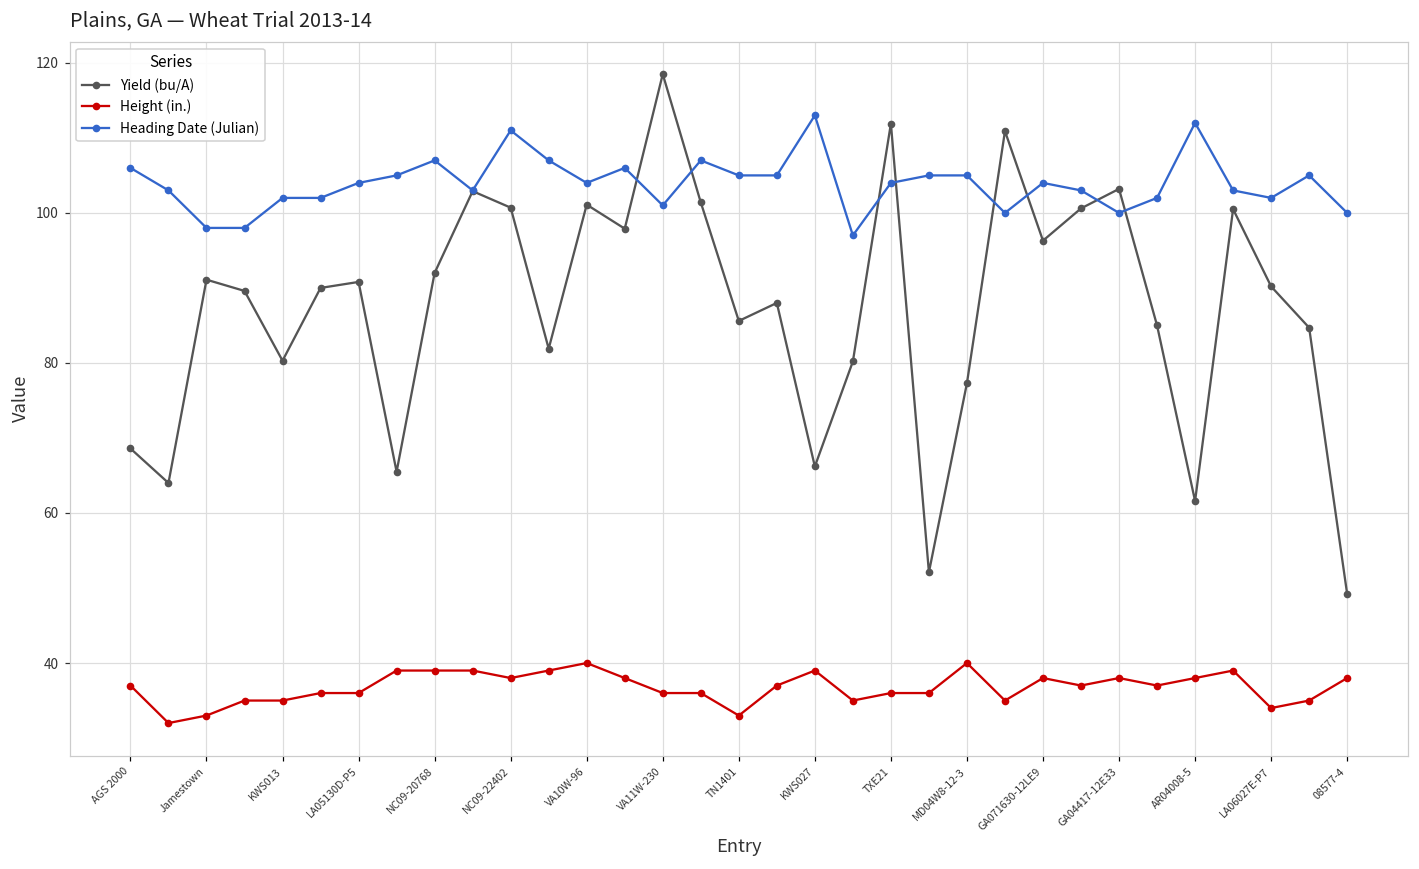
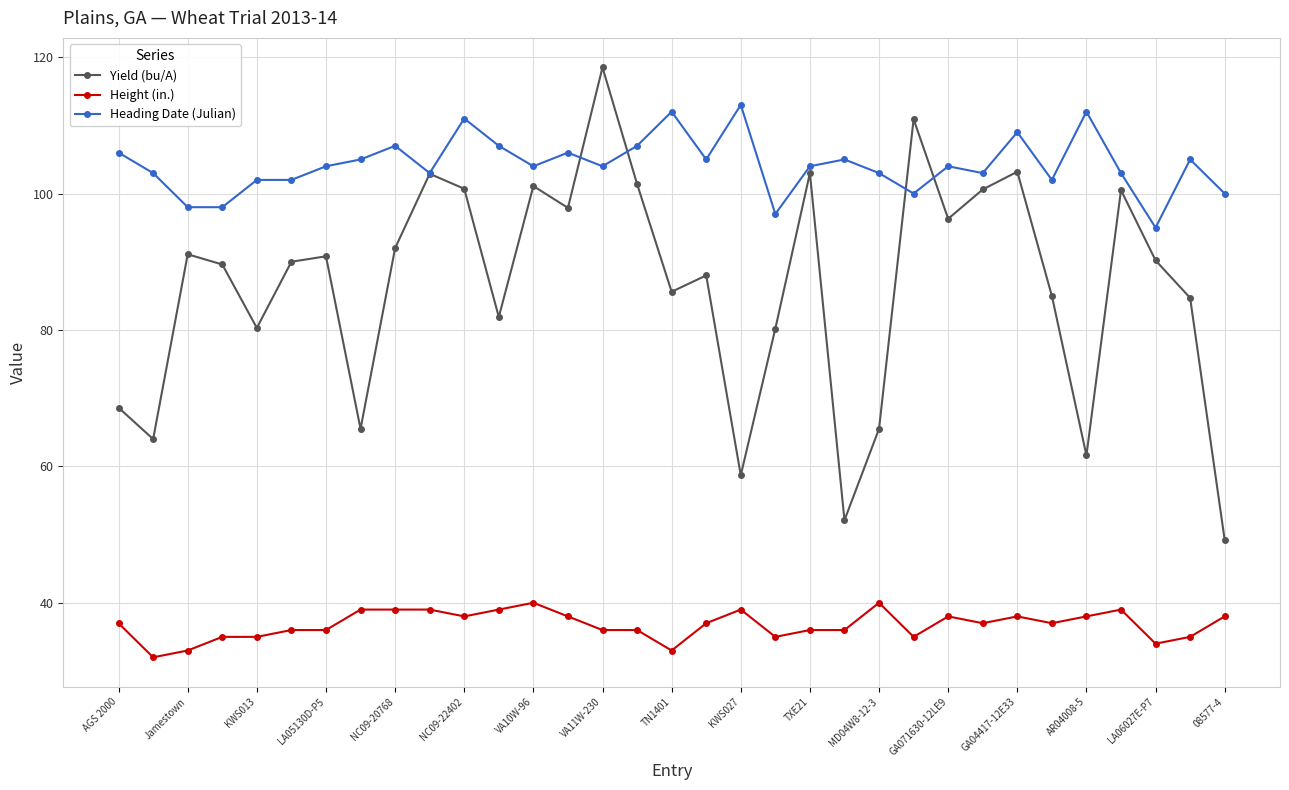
Heading Date (Julian), VA11W-230: 101 -> 104
Heading Date (Julian), TN1401: 105 -> 112
Yield (bu/A), KWS027: 66 -> 59
Yield (bu/A), TXE21: 112 -> 103
Yield (bu/A), MD04W8-12-3: 77 -> 66
Heading Date (Julian), MD04W8-12-3: 105 -> 103
Heading Date (Julian), GA04417-12E33: 100 -> 109
Heading Date (Julian), LA06027E-P7: 102 -> 95
